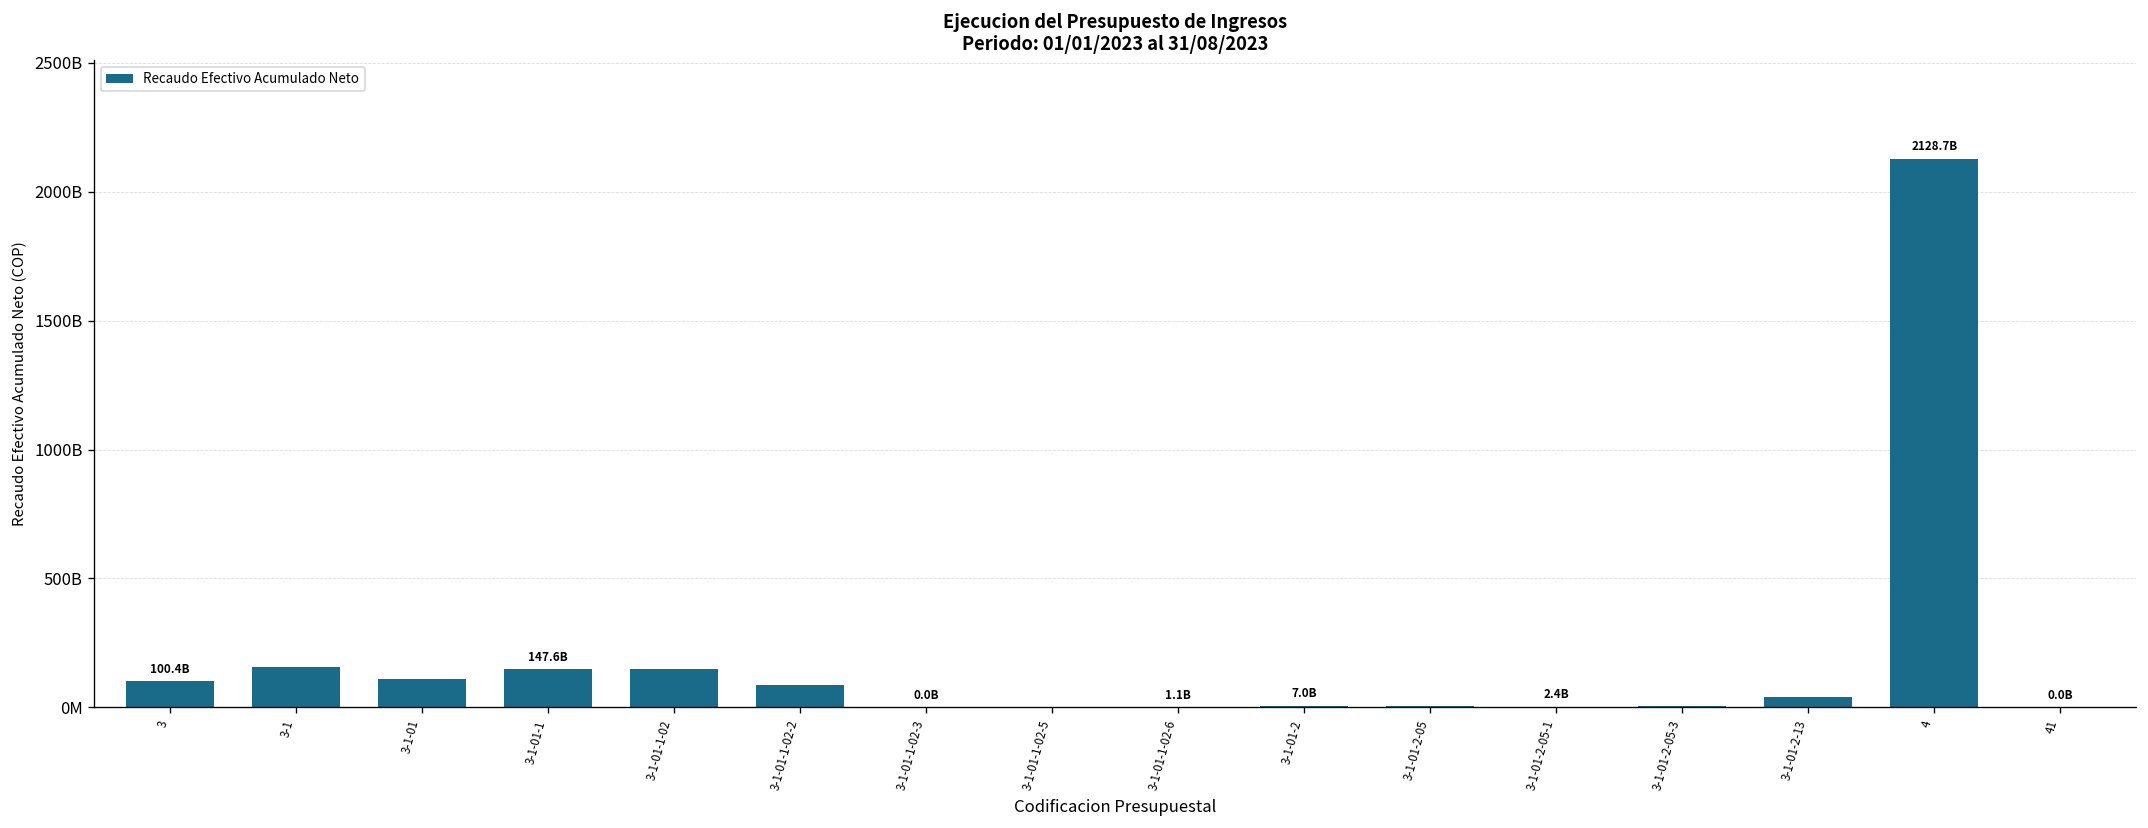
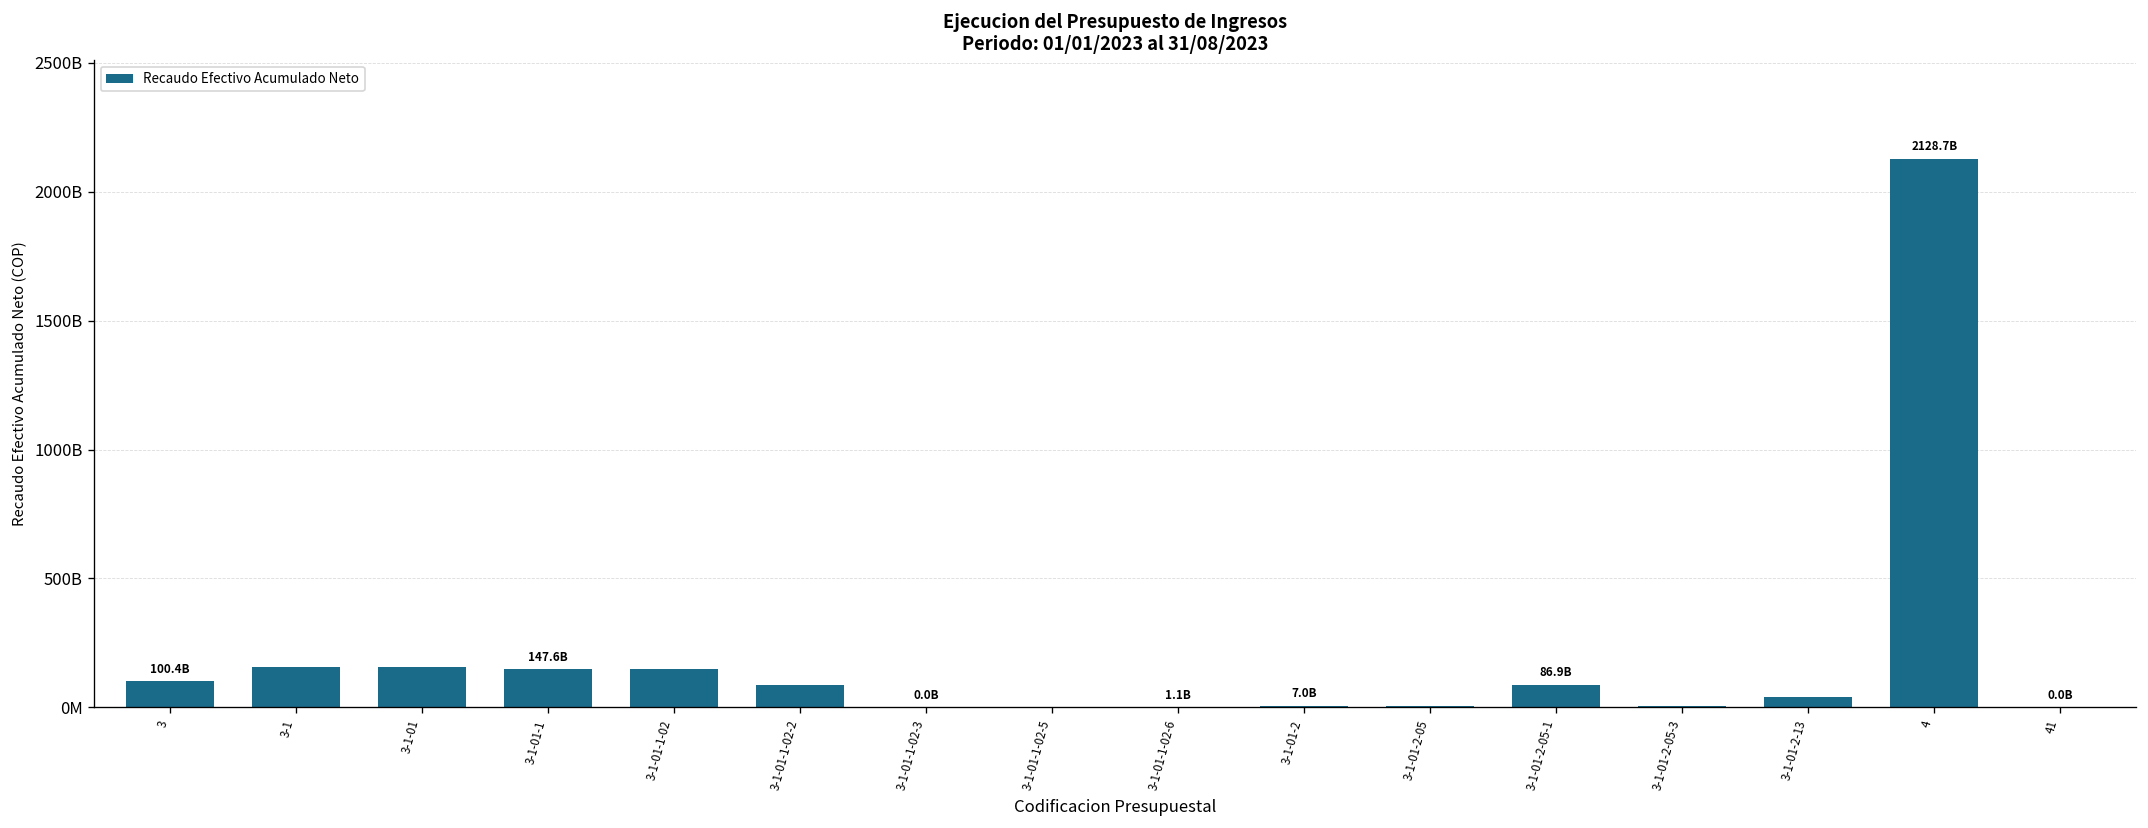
3-1-01: 110000000000 -> 150000000000
3-1-01-2-05-1: 2.4B -> 86.9B
